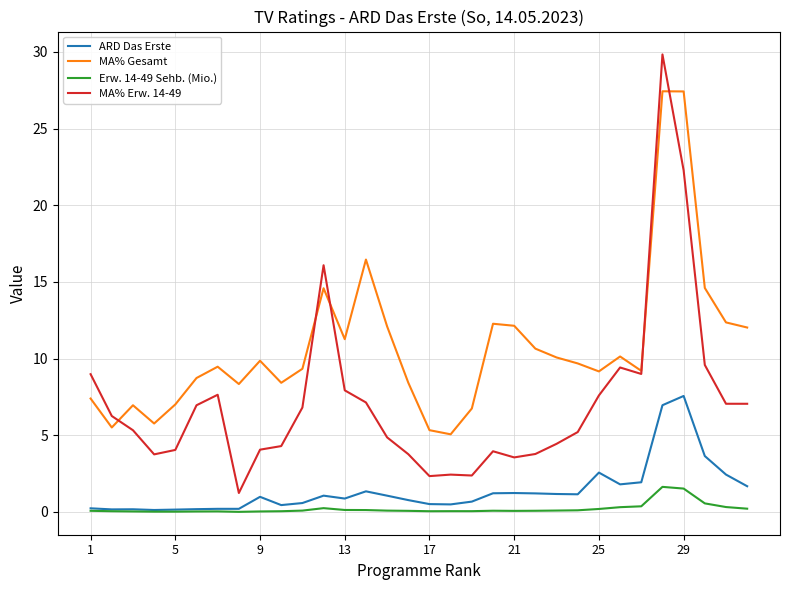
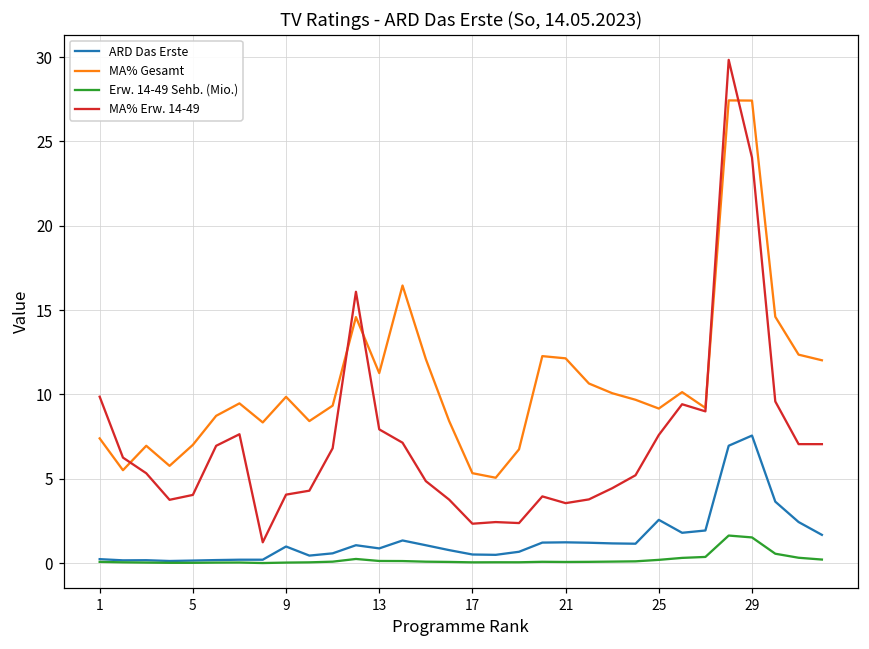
MA% Erw. 14-49, 1: 9.0 -> 9.9
MA% Erw. 14-49, 29: 22.3 -> 24.0
